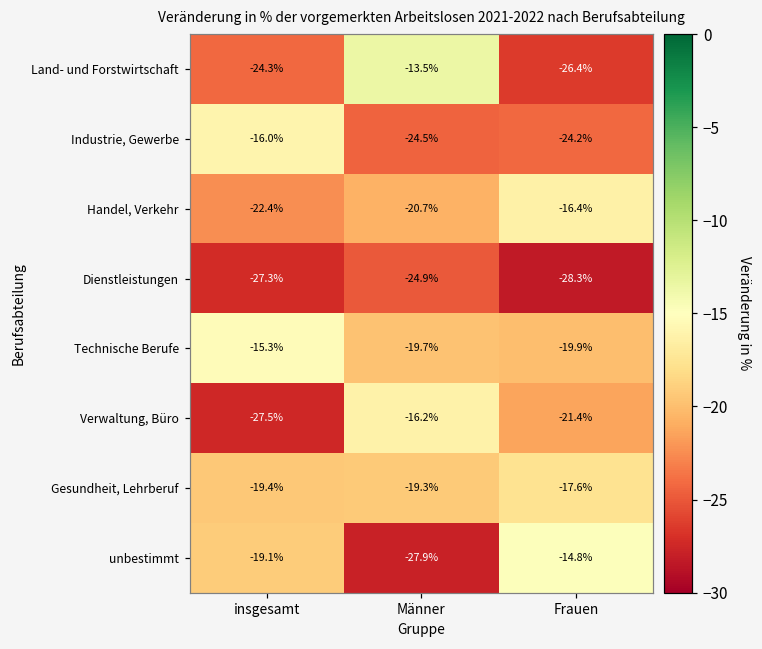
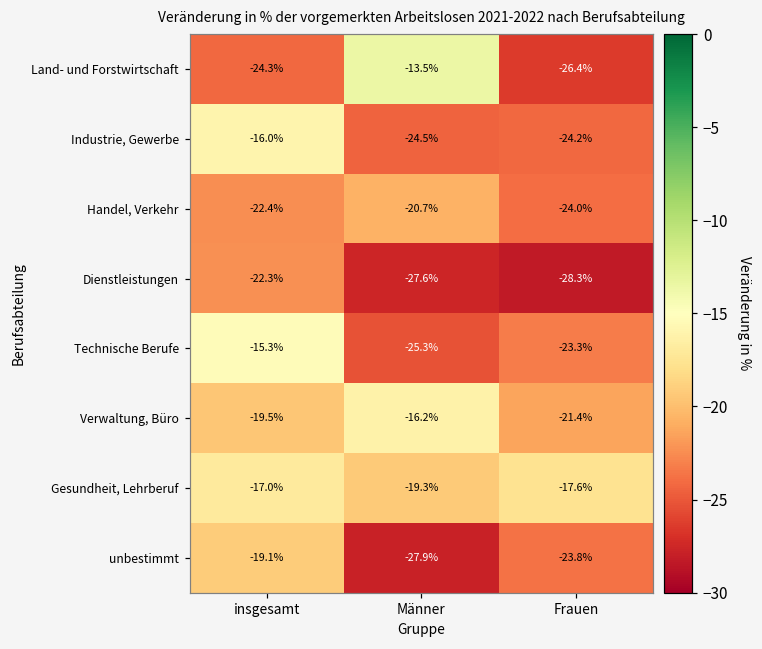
Handel, Verkehr, Frauen: -16.4% -> -24.0%
Dienstleistungen, insgesamt: -27.3% -> -22.3%
Dienstleistungen, Männer: -24.9% -> -27.6%
Technische Berufe, Männer: -19.7% -> -25.3%
Technische Berufe, Frauen: -19.9% -> -23.3%
Verwaltung, Büro, insgesamt: -27.5% -> -19.5%
Gesundheit, Lehrberuf, insgesamt: -19.4% -> -17.0%
unbestimmt, Frauen: -14.8% -> -23.8%
